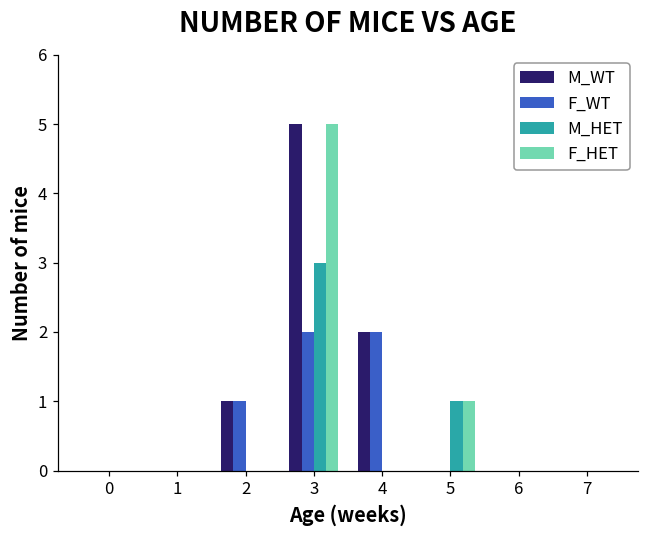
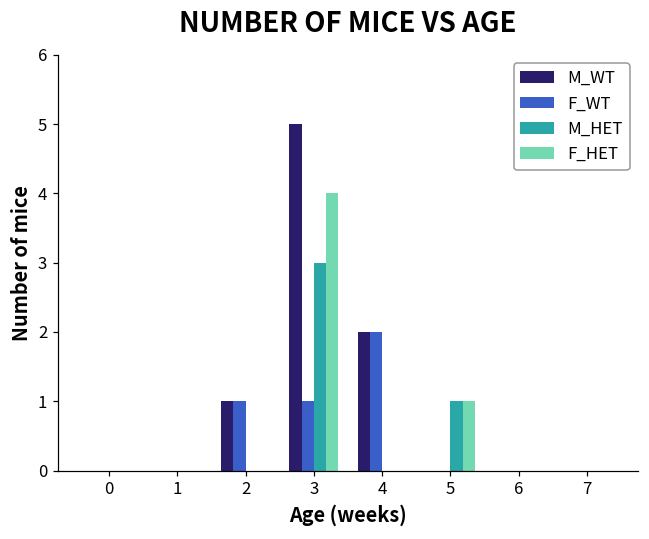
F_WT, 3: 2 -> 1
F_HET, 3: 5 -> 4
